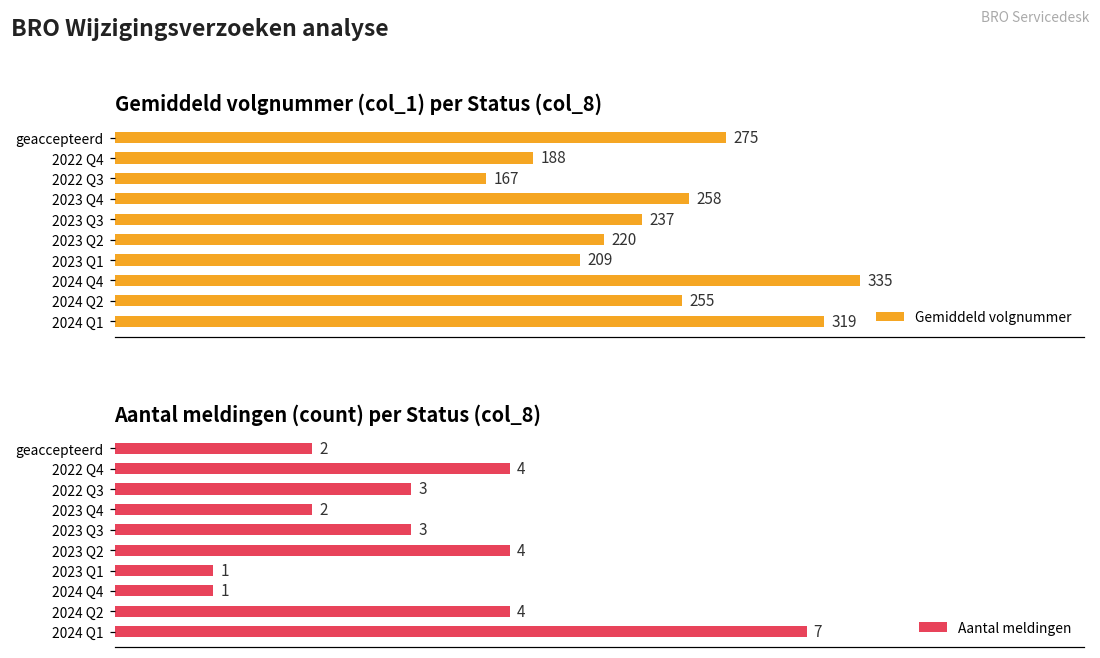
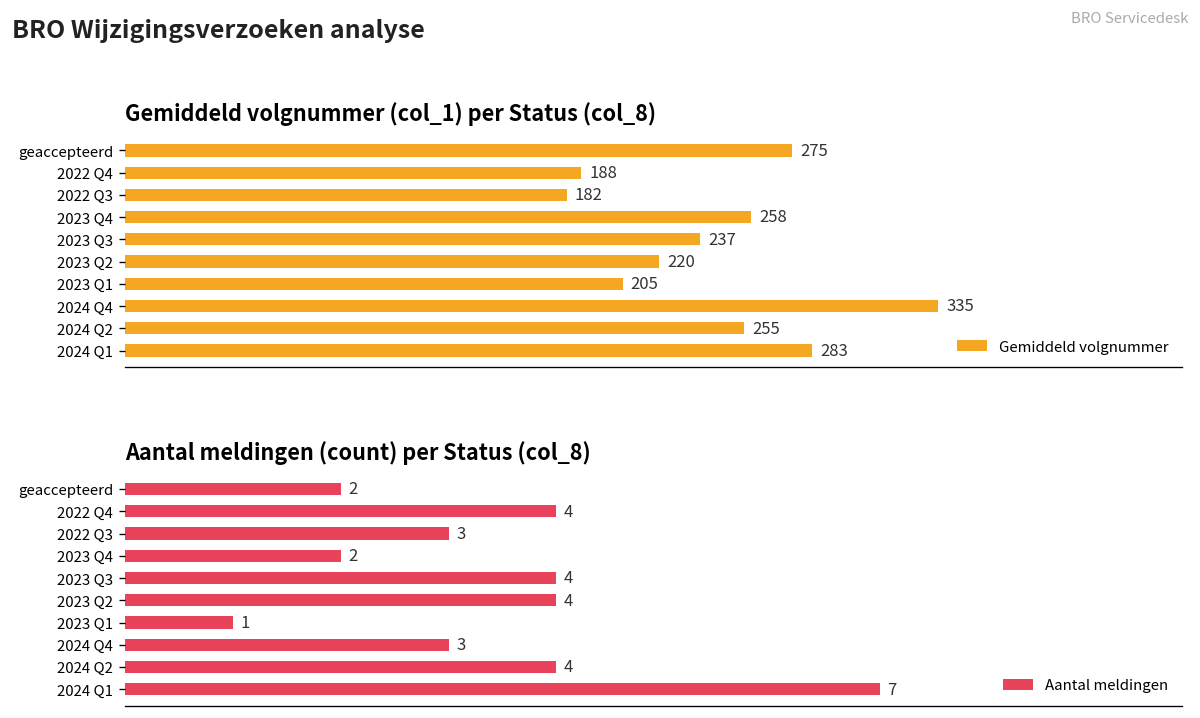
Gemiddeld volgnummer (col_1) per Status (col_8), 2022 Q3: 167 -> 182
Gemiddeld volgnummer (col_1) per Status (col_8), 2023 Q1: 209 -> 205
Gemiddeld volgnummer (col_1) per Status (col_8), 2024 Q1: 319 -> 283
Aantal meldingen (count) per Status (col_8), 2023 Q3: 3 -> 4
Aantal meldingen (count) per Status (col_8), 2024 Q4: 1 -> 3
